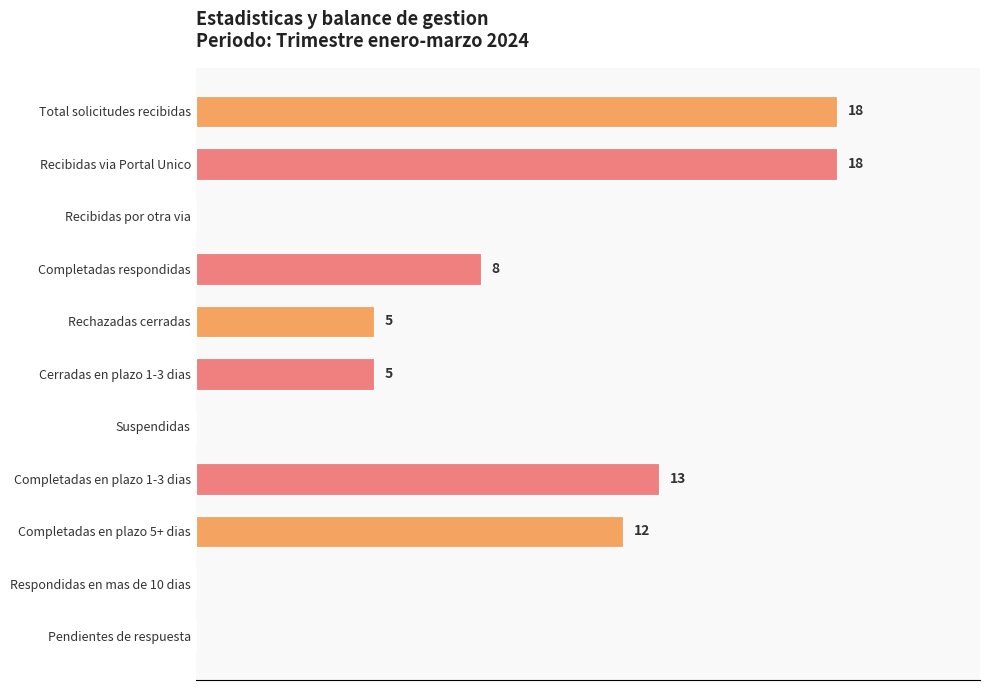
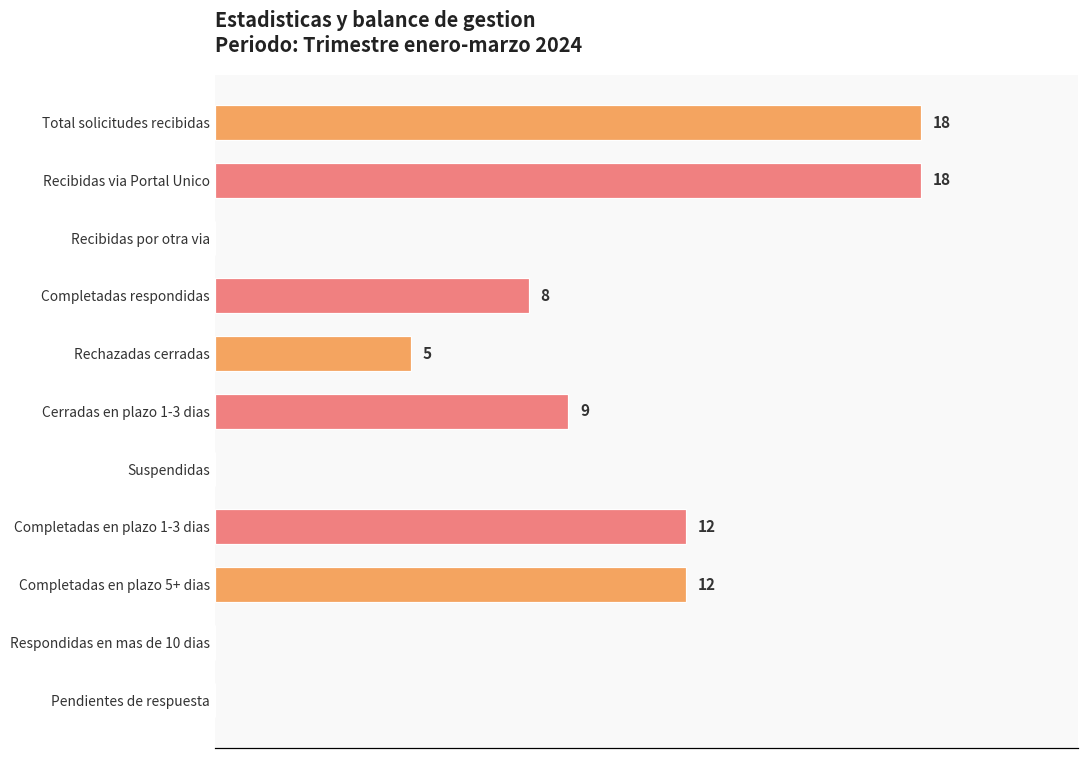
Cerradas en plazo 1-3 dias: 5 -> 9
Completadas en plazo 1-3 dias: 13 -> 12
